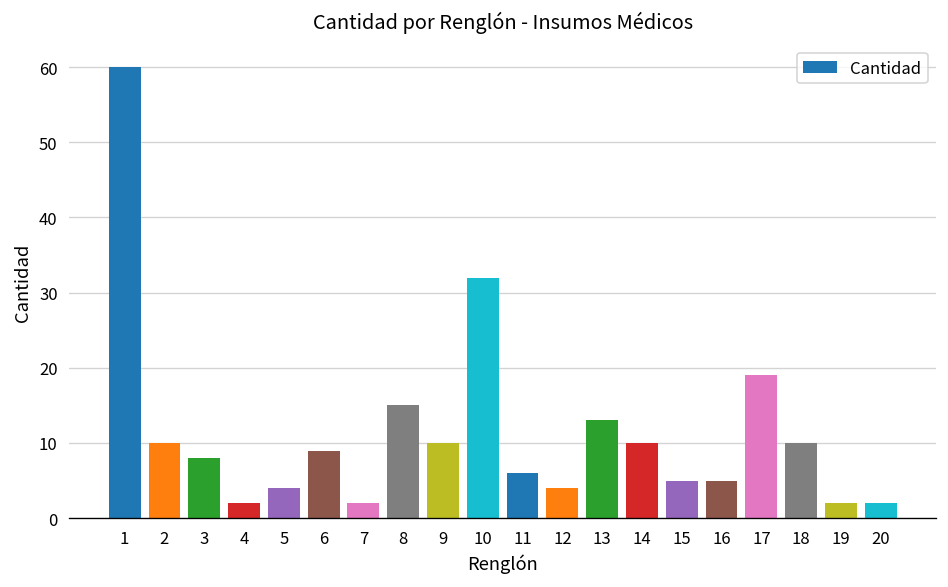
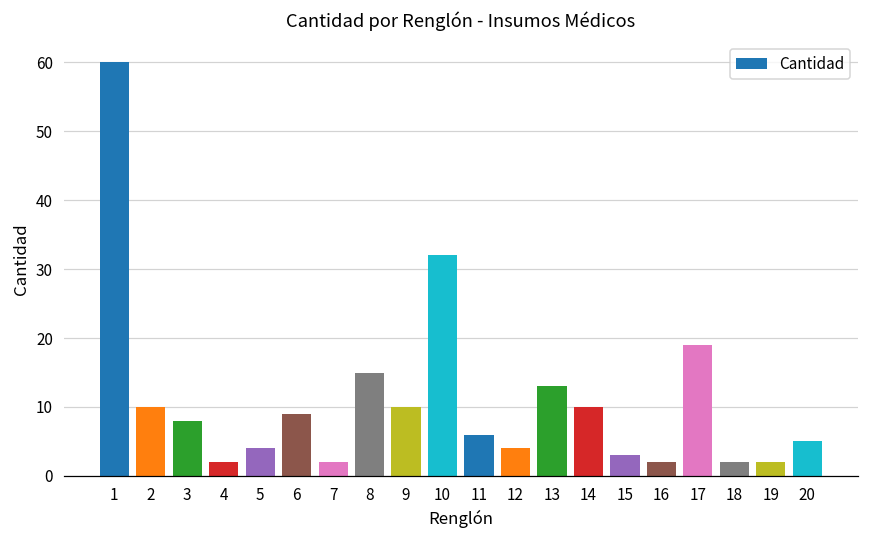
15: 5 -> 3
16: 5 -> 2
18: 10 -> 2
20: 2 -> 5
